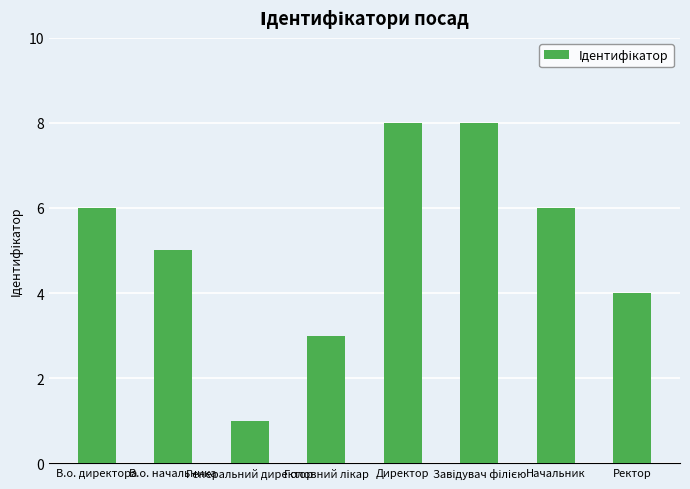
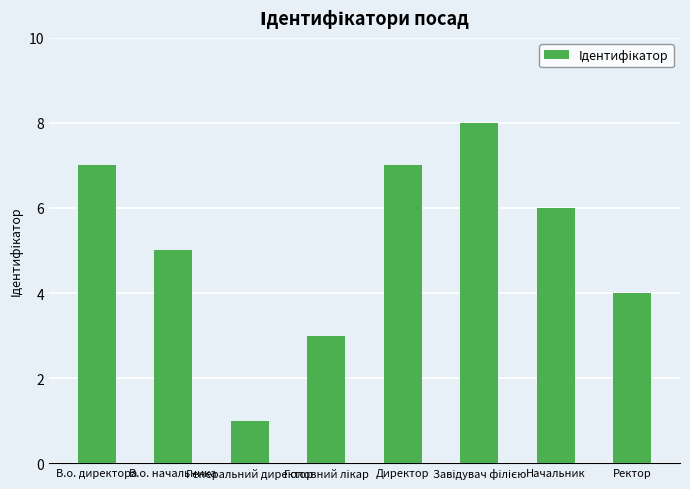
В.о. директора: 6 -> 7
Директор: 8 -> 7
